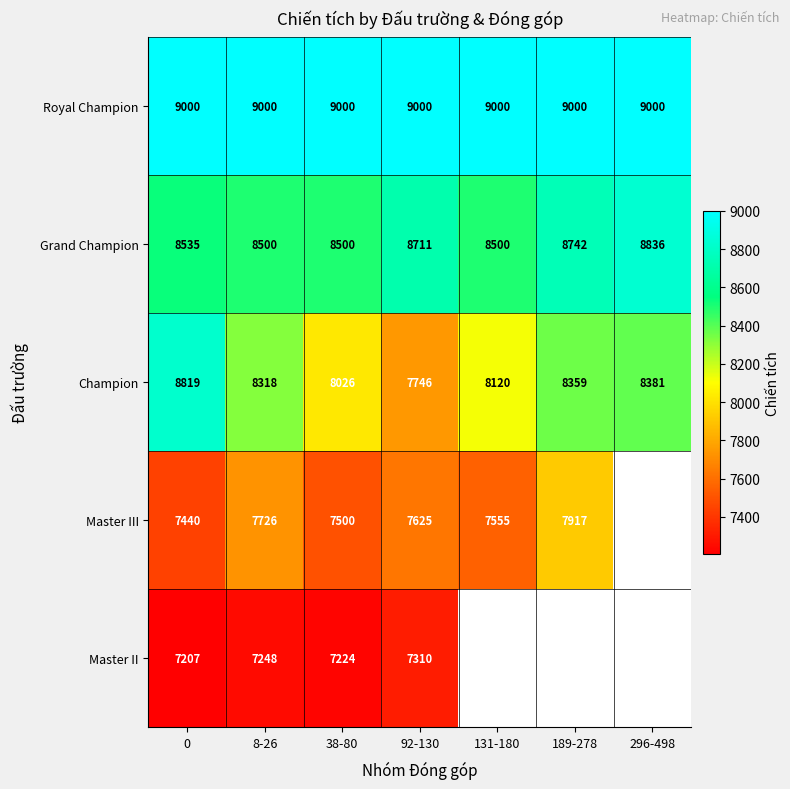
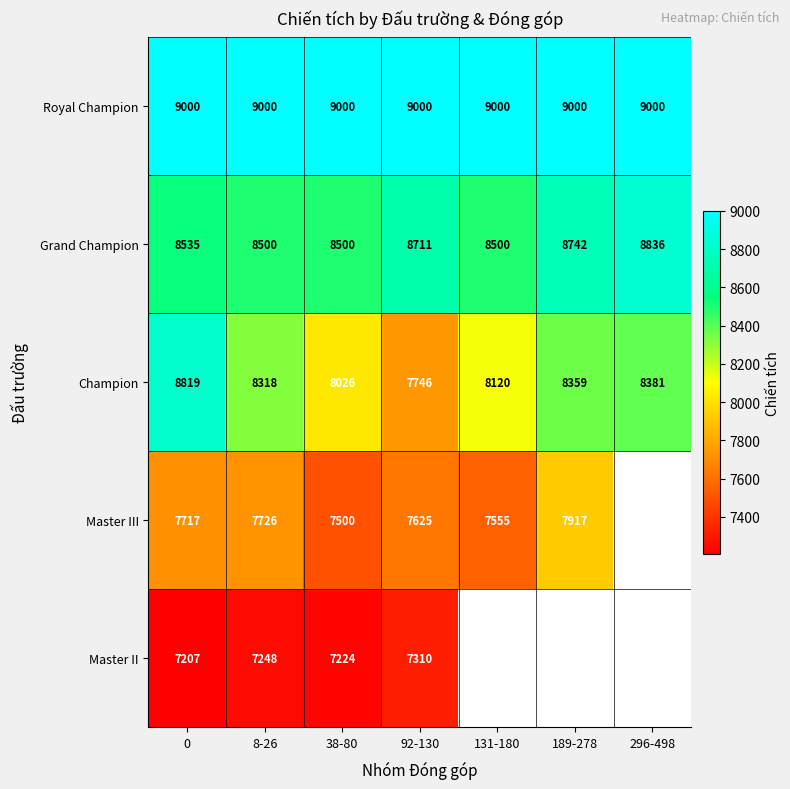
Master III, 0: 7440 -> 7717
